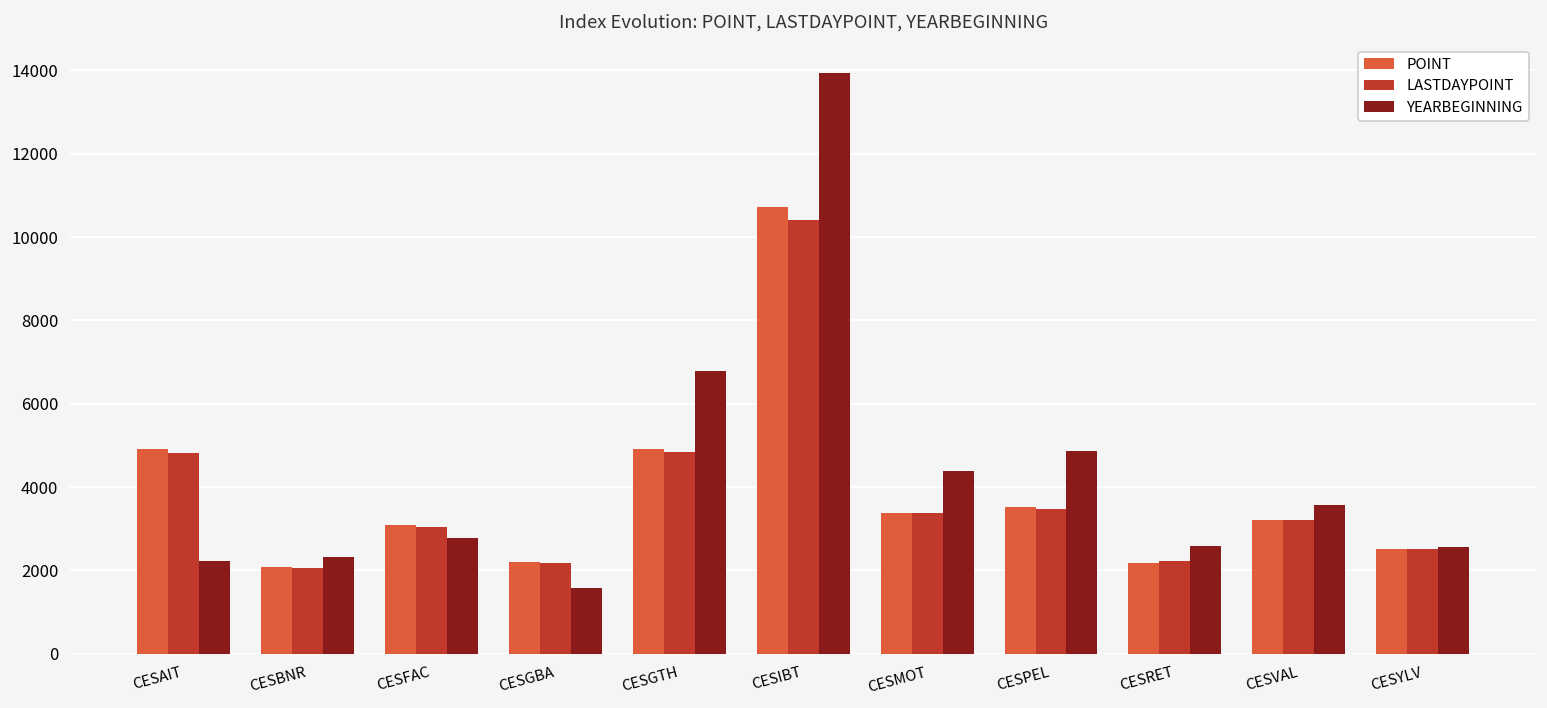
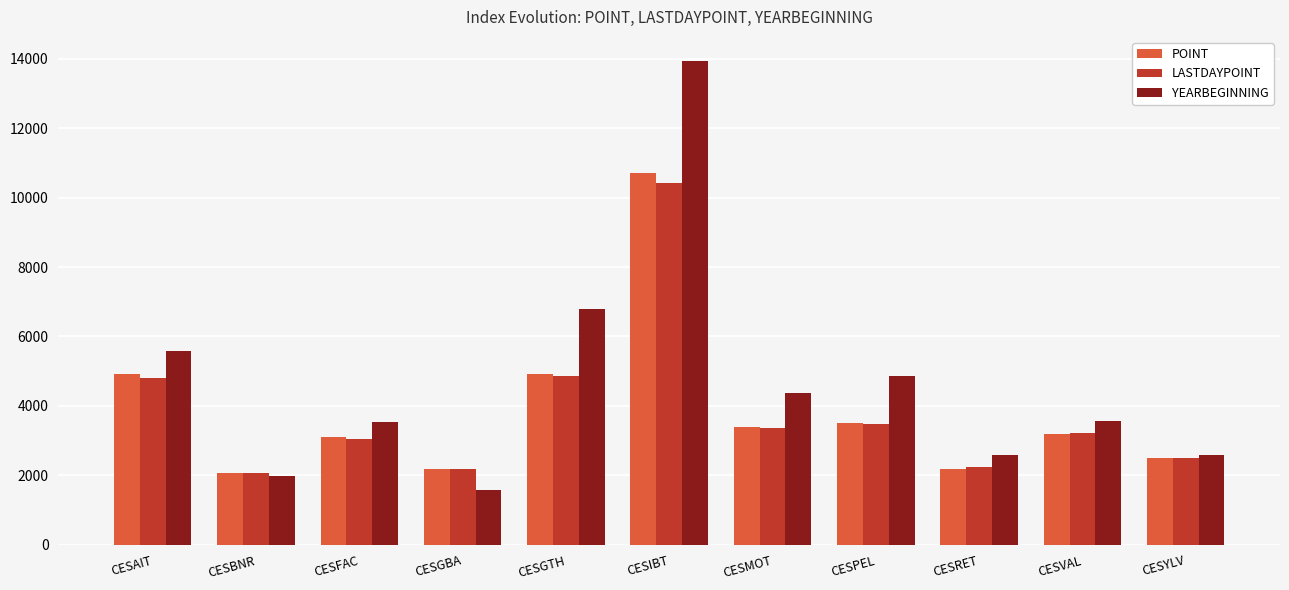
YEARBEGINNING, CESAIT: 2200 -> 5600
YEARBEGINNING, CESBNR: 2300 -> 2000
YEARBEGINNING, CESFAC: 2800 -> 3500
